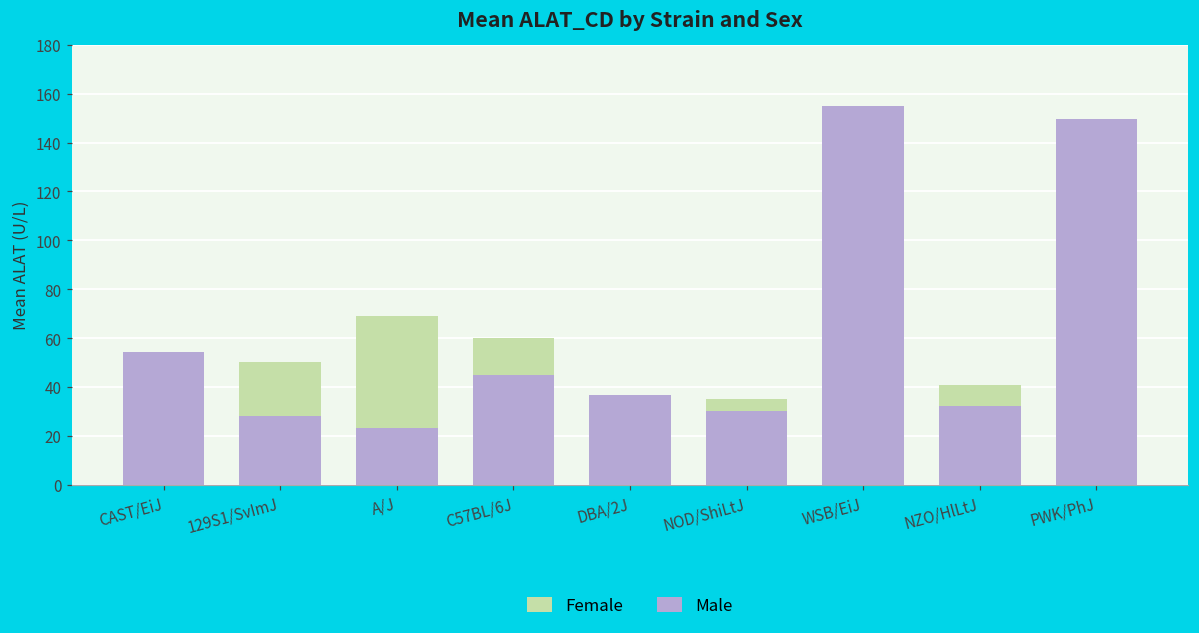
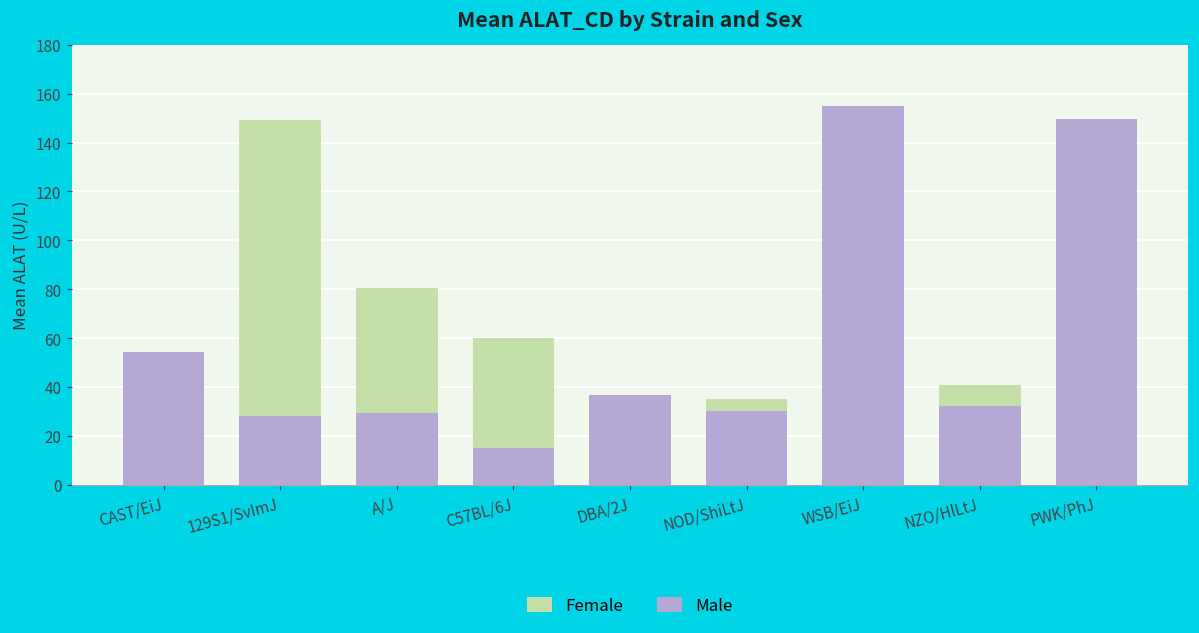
Female, 129S1/SvImJ: 50 -> 149
Female, A/J: 69 -> 80
Male, A/J: 23 -> 29
Male, C57BL/6J: 45 -> 15
